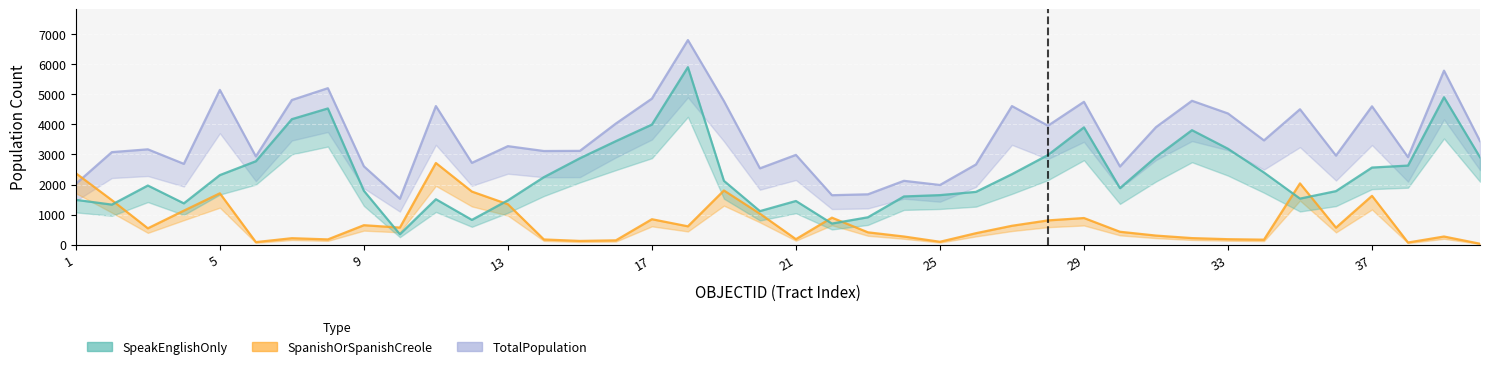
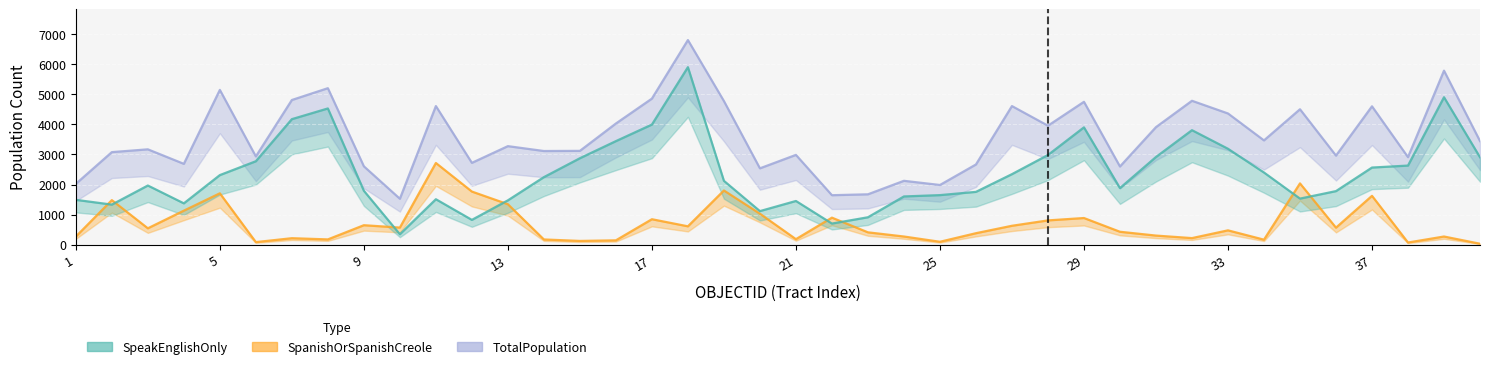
SpanishOrSpanishCreole, 1: 2400 -> 300
SpanishOrSpanishCreole, 33: 200 -> 500
